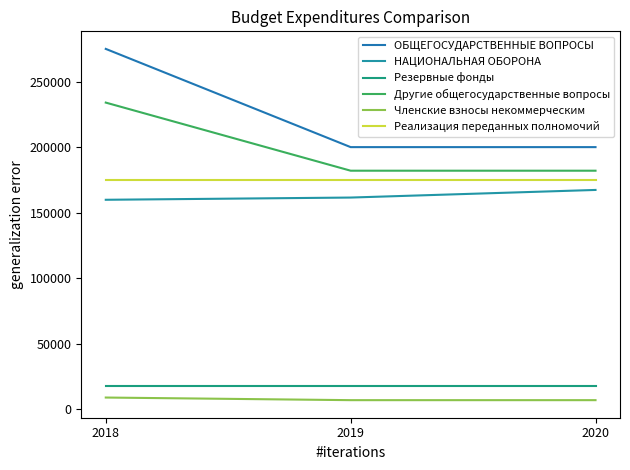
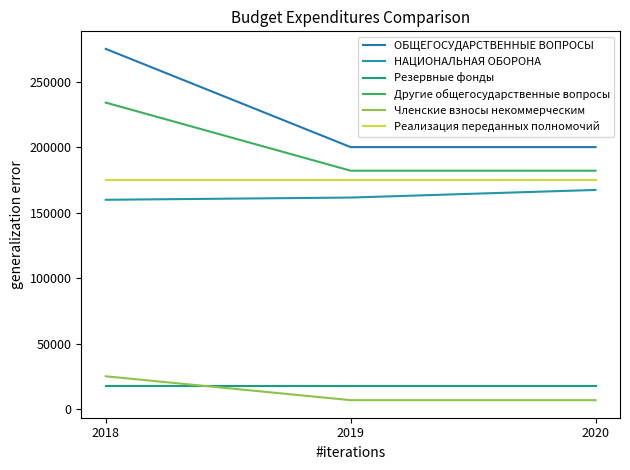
Членские взносы некоммерческим, 2018: 9000 -> 25000
